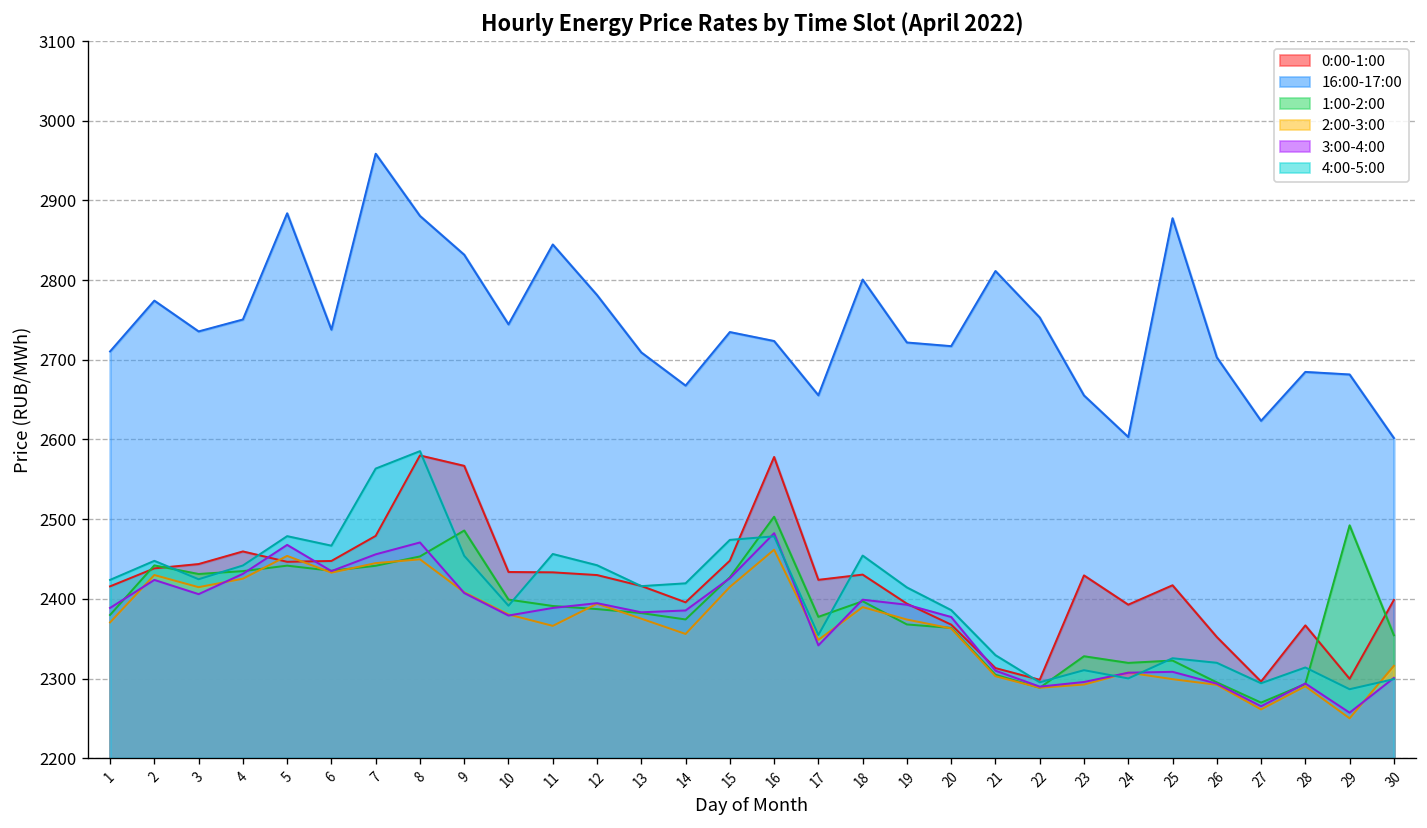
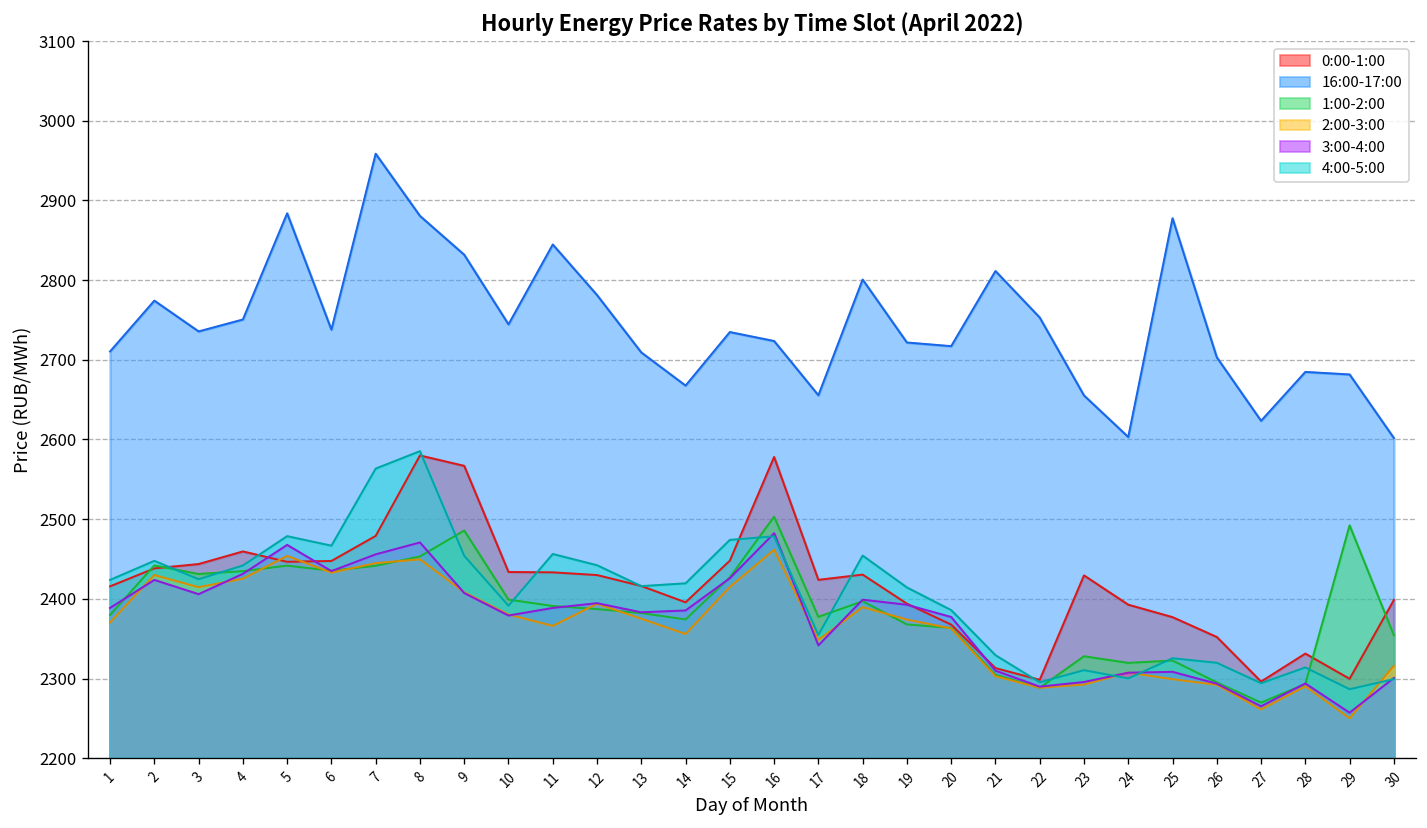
0:00-1:00, 25: 2420 -> 2380
0:00-1:00, 28: 2370 -> 2330
